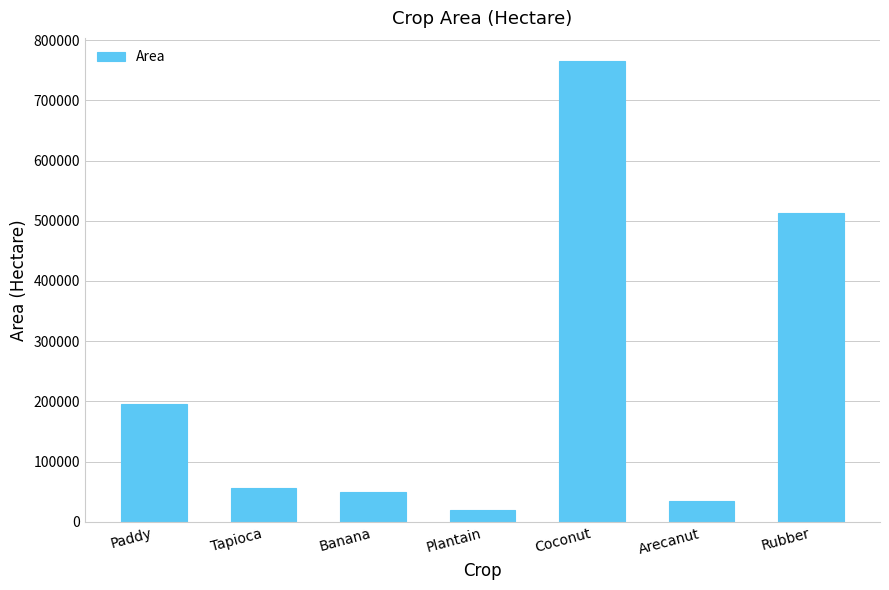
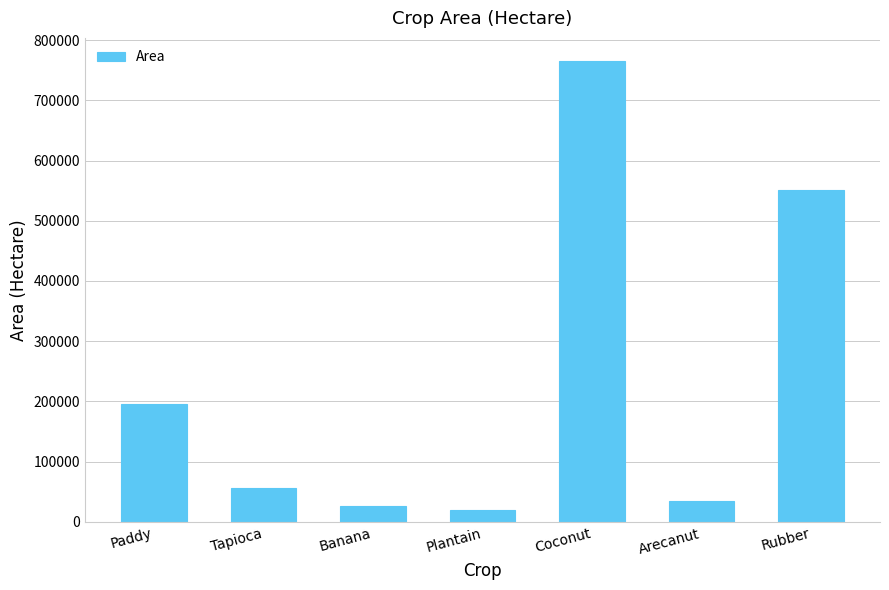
Banana: 50000 -> 30000
Rubber: 510000 -> 550000
